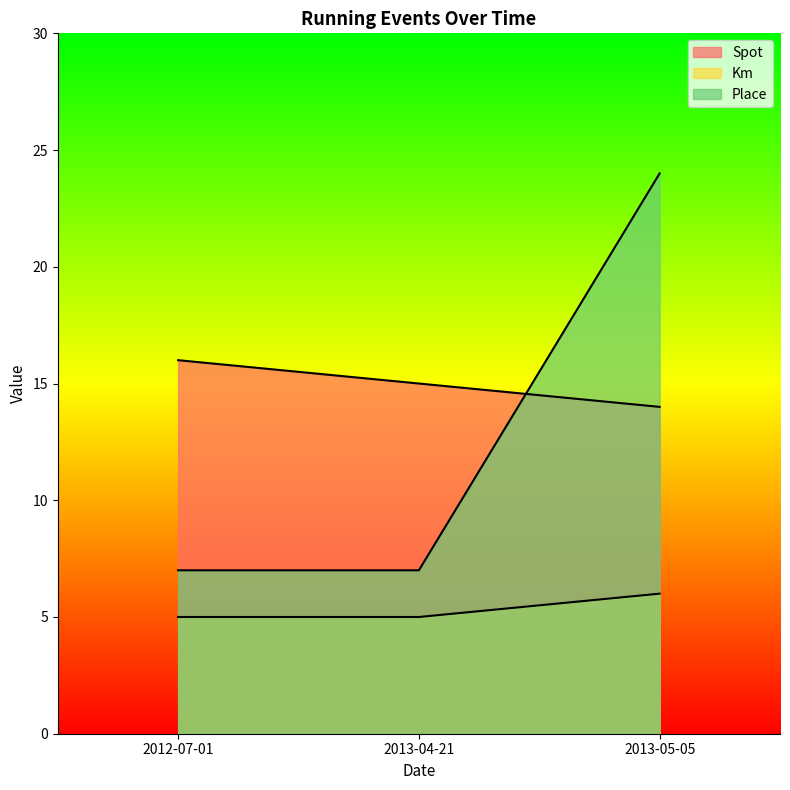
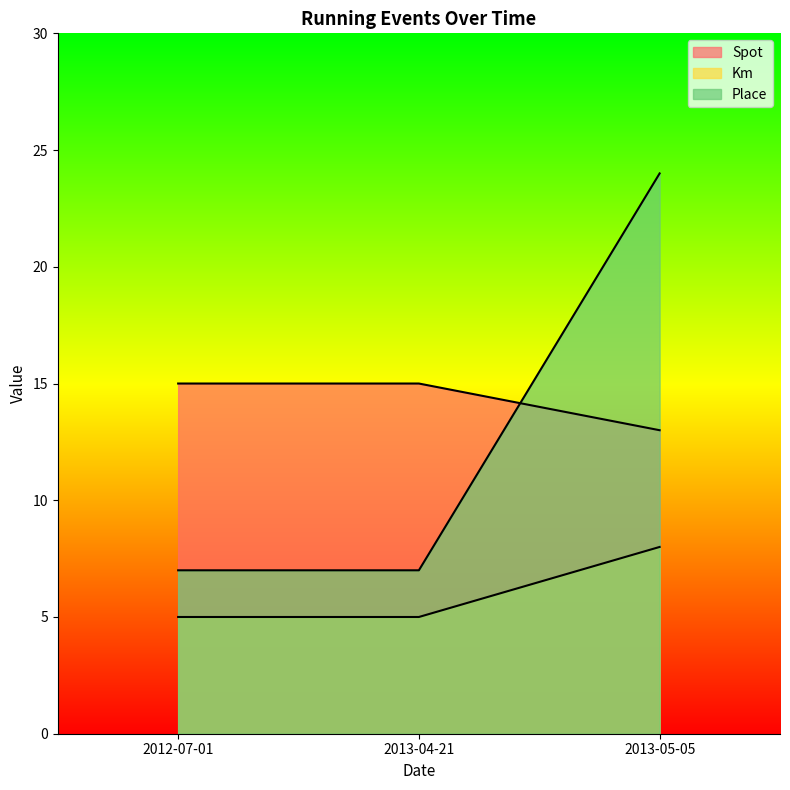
Spot, 2012-07-01: 16 -> 15
Spot, 2013-05-05: 14 -> 13
Km, 2013-05-05: 6 -> 8
